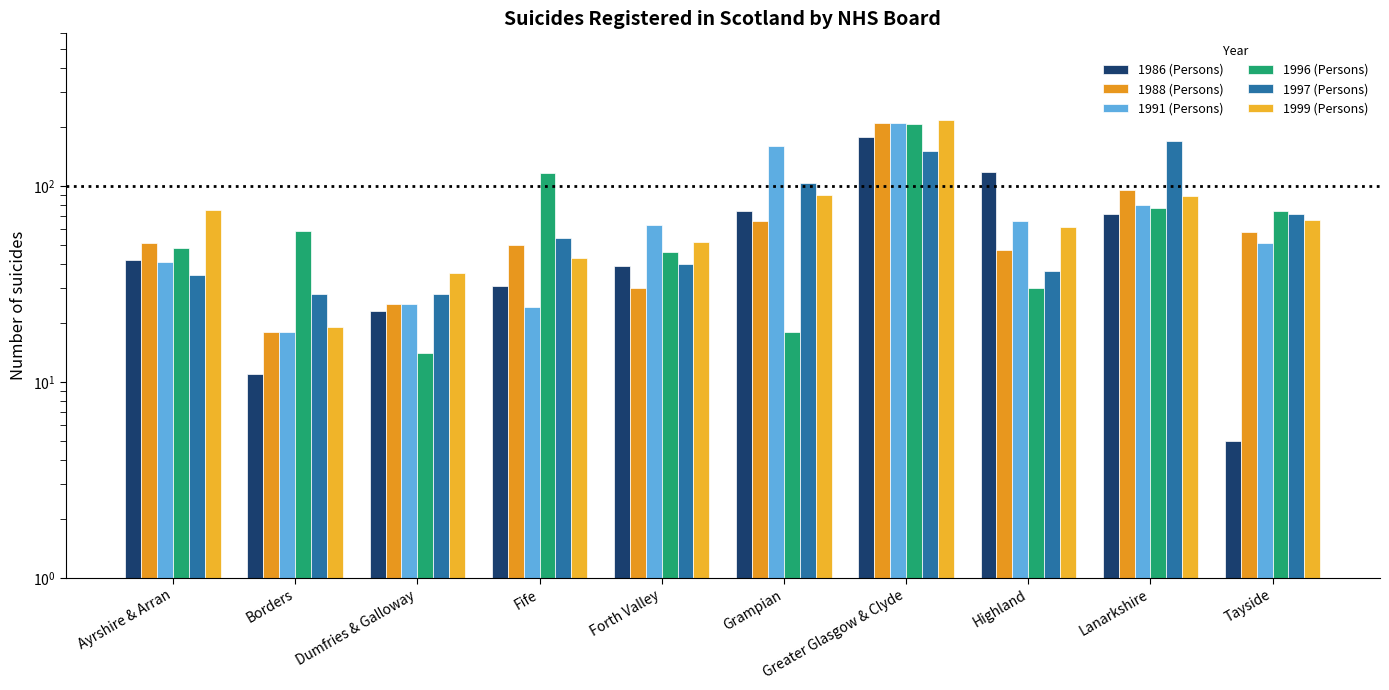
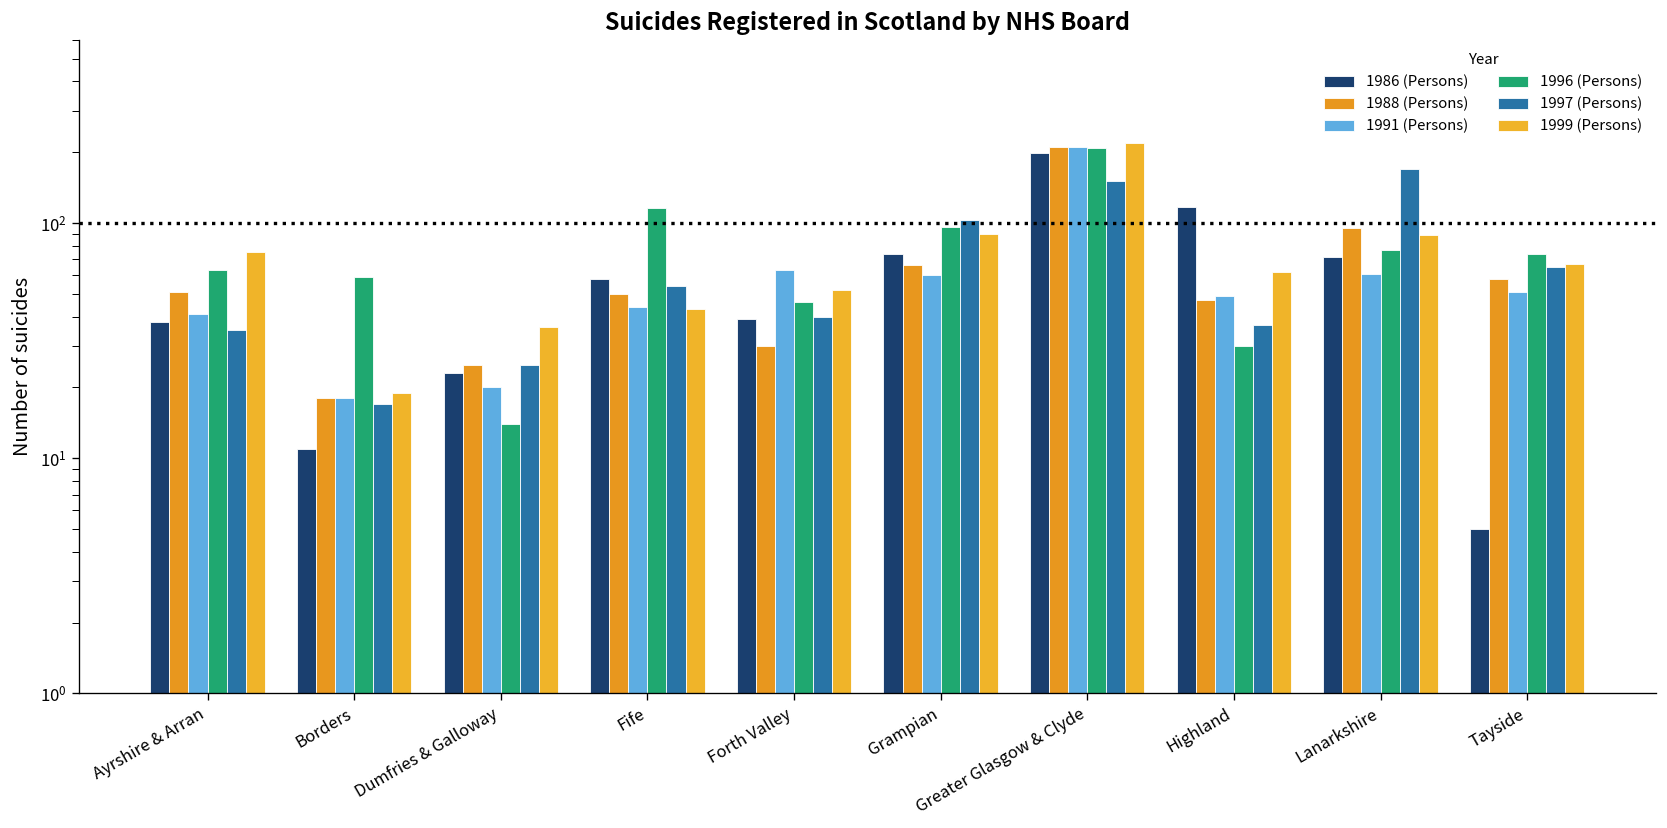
1986 (Persons), Ayrshire & Arran: 42 -> 38
1996 (Persons), Ayrshire & Arran: 48 -> 63
1997 (Persons), Borders: 28 -> 17
1991 (Persons), Dumfries & Galloway: 25 -> 20
1997 (Persons), Dumfries & Galloway: 28 -> 25
1986 (Persons), Fife: 31 -> 58
1991 (Persons), Fife: 24 -> 44
1991 (Persons), Grampian: 160 -> 60
1996 (Persons), Grampian: 18 -> 100
1986 (Persons), Greater Glasgow & Clyde: 180 -> 200
1991 (Persons), Highland: 66 -> 49
1991 (Persons), Lanarkshire: 80 -> 61
1997 (Persons), Tayside: 72 -> 65
